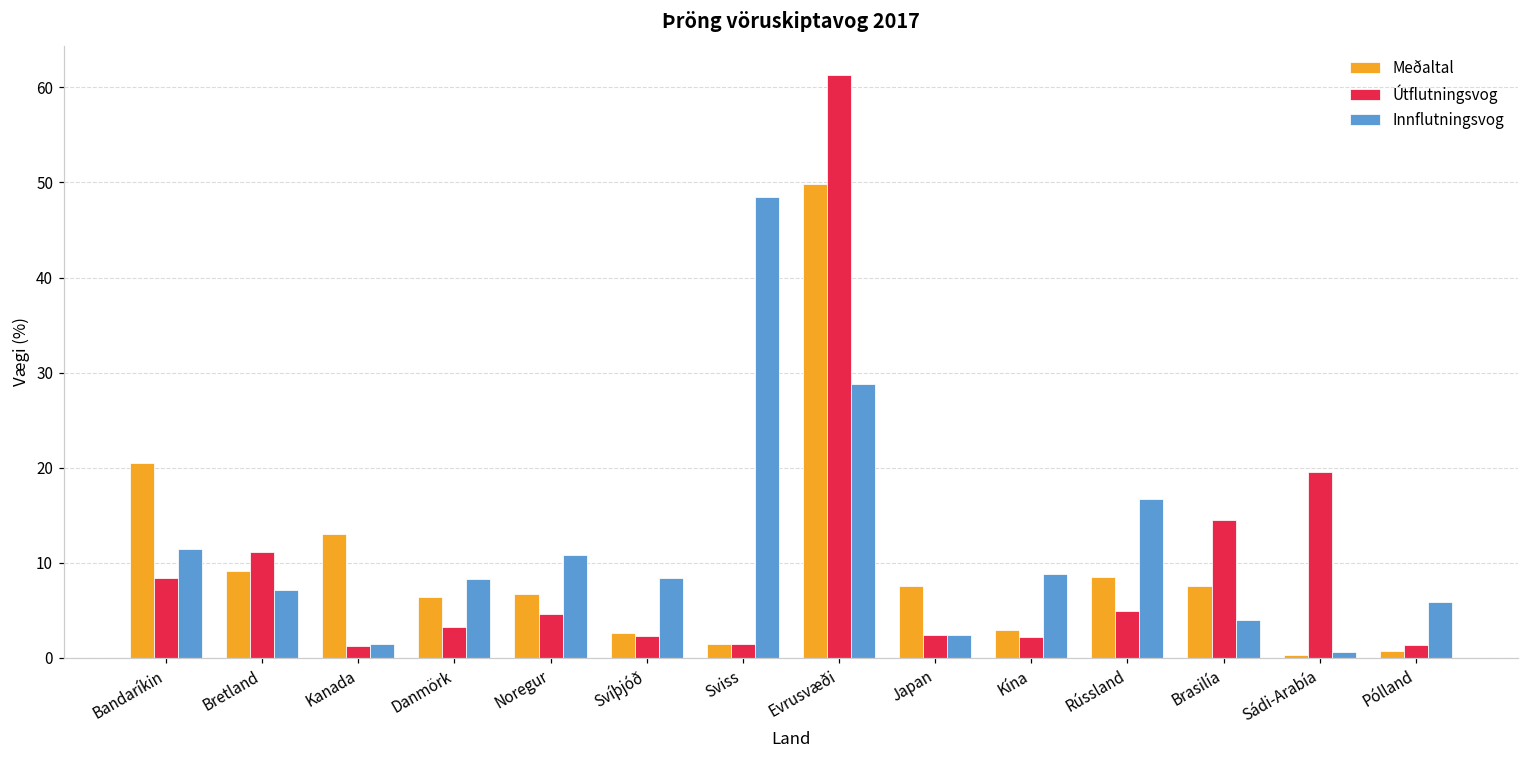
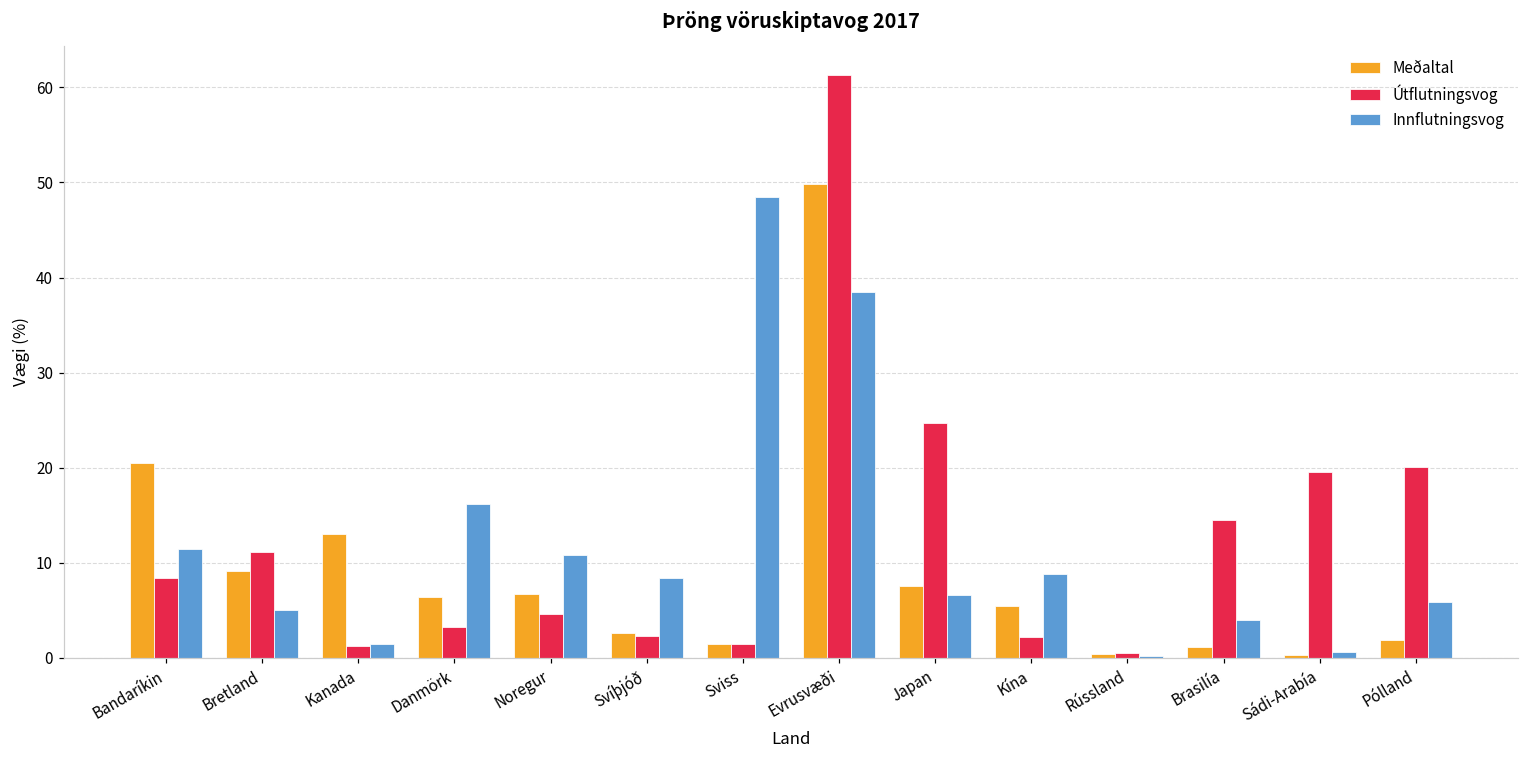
Innflutningsvog, Bretland: 7 -> 5
Innflutningsvog, Danmörk: 8 -> 16
Innflutningsvog, Evrusvæði: 29 -> 38
Útflutningsvog, Japan: 2 -> 25
Innflutningsvog, Japan: 2 -> 7
Meðaltal, Kína: 3 -> 5
Meðaltal, Rússland: 9 -> 0
Útflutningsvog, Rússland: 5 -> 1
Innflutningsvog, Rússland: 17 -> 0
Meðaltal, Brasilía: 8 -> 1
Meðaltal, Pólland: 1 -> 2
Útflutningsvog, Pólland: 1 -> 20
